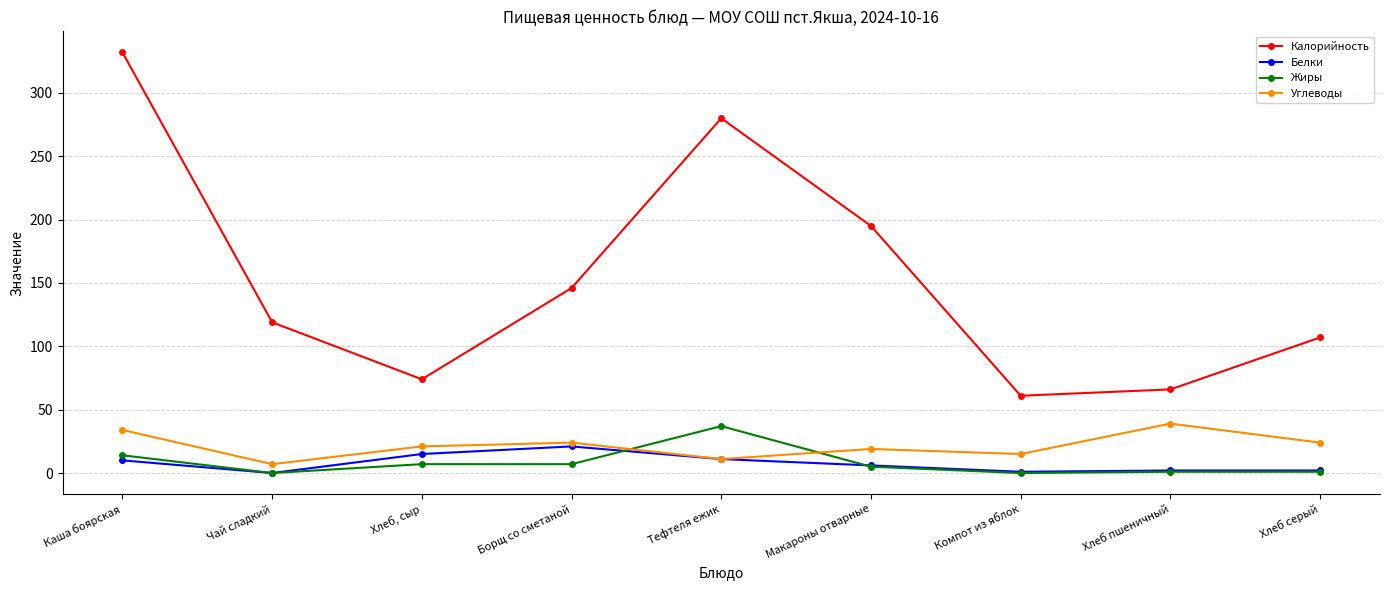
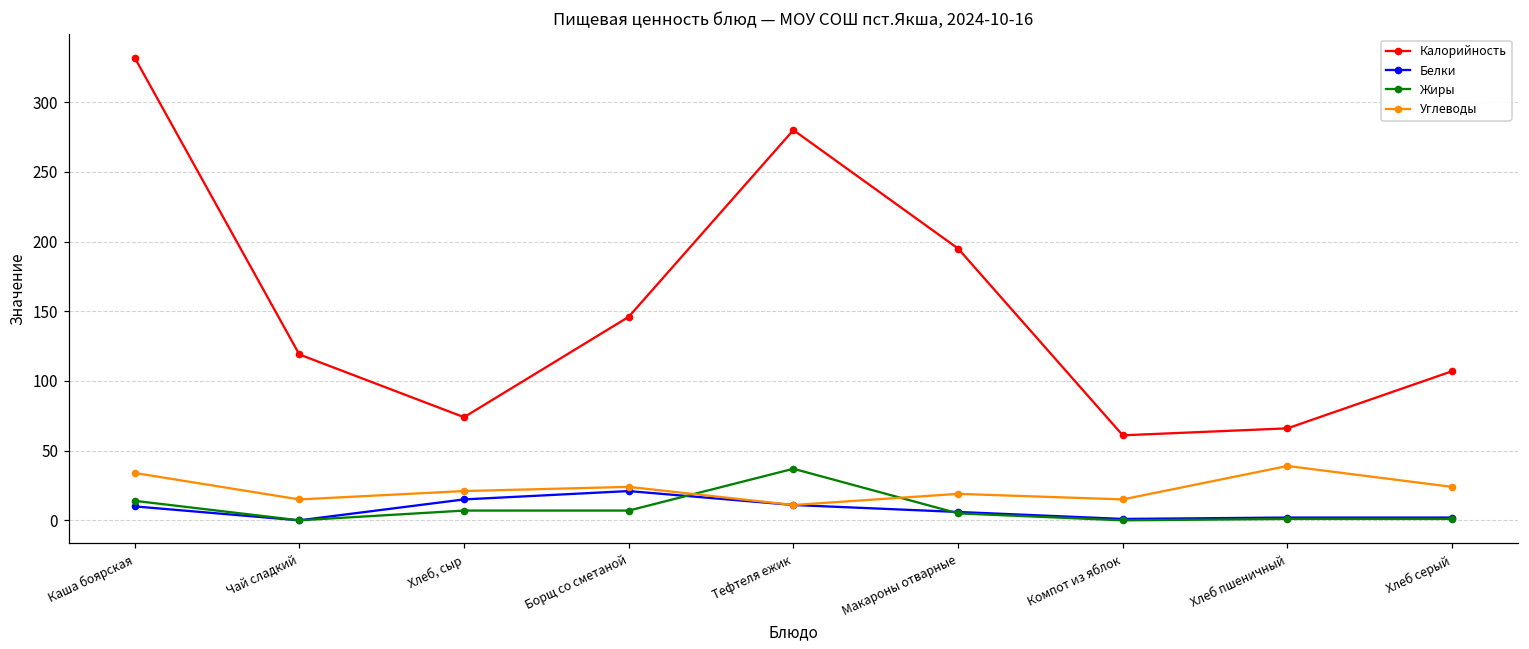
Углеводы, Чай сладкий: 7 -> 15
